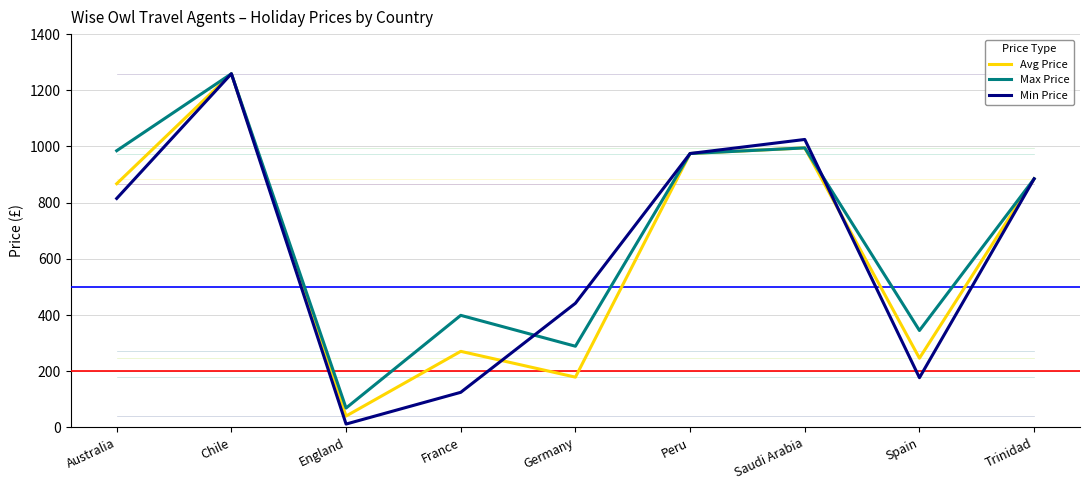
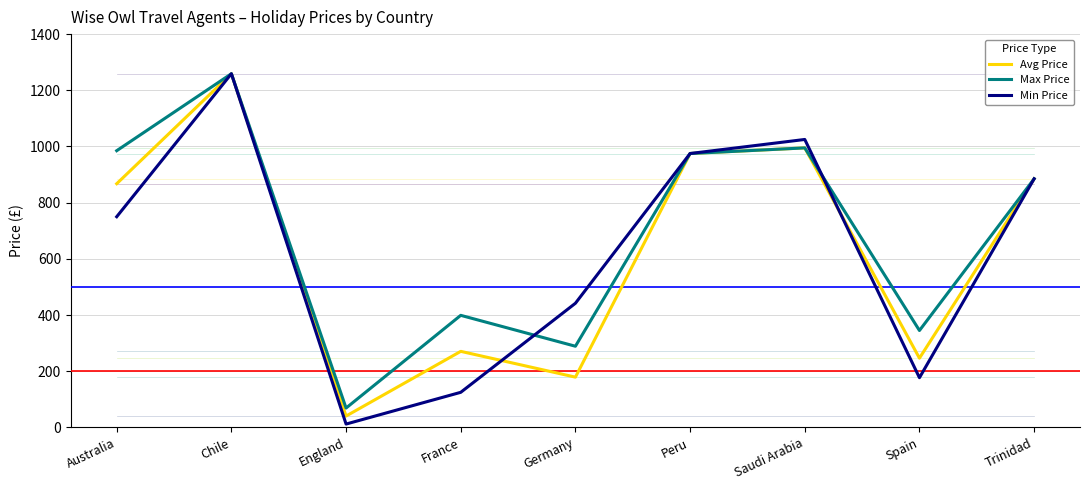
Min Price, Australia: 820 -> 750
